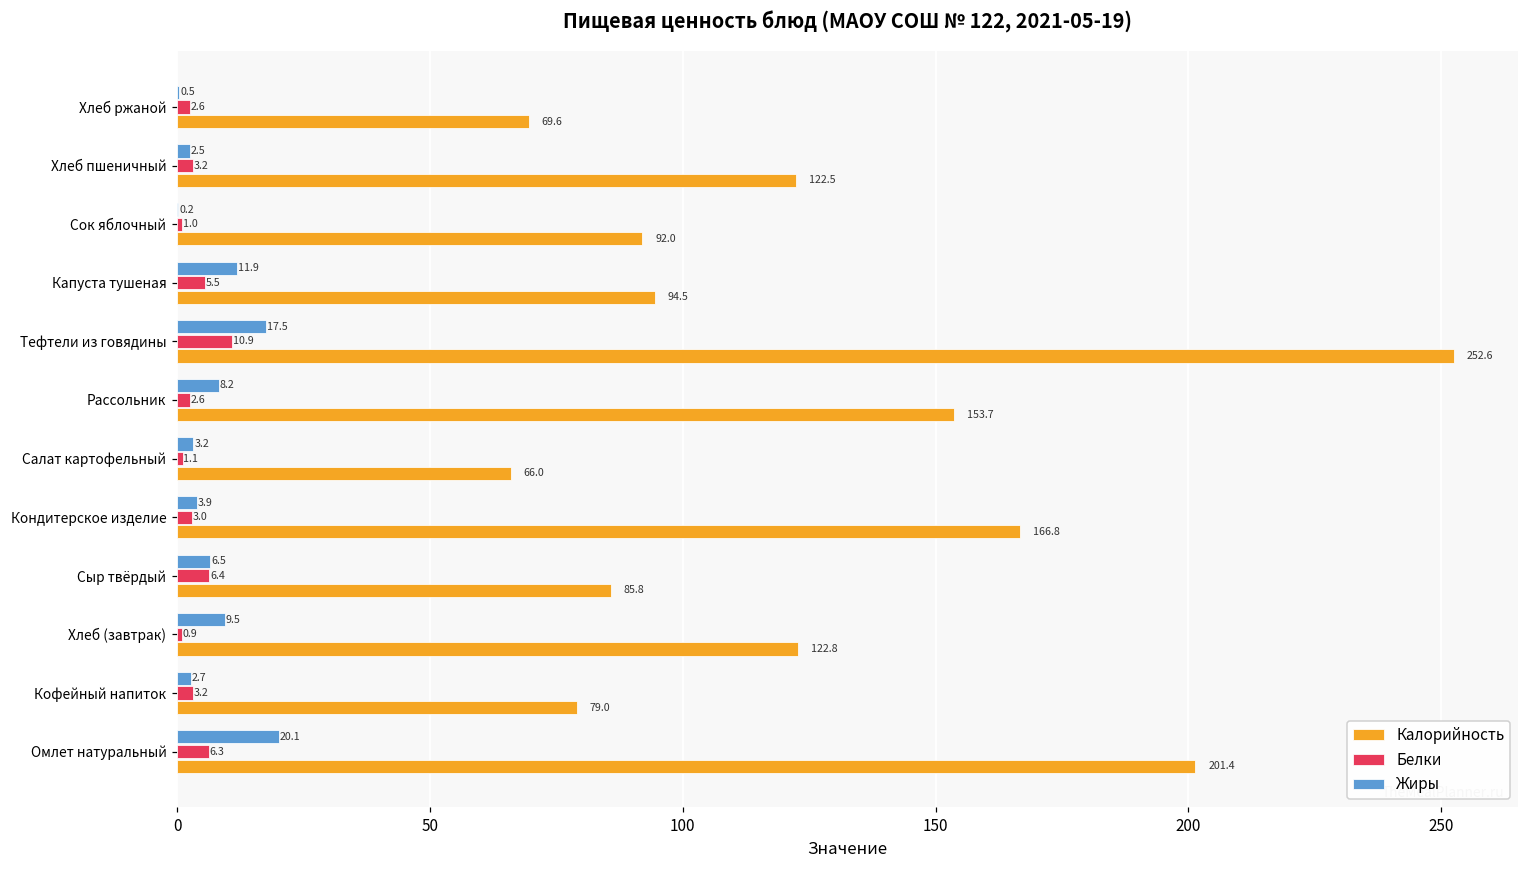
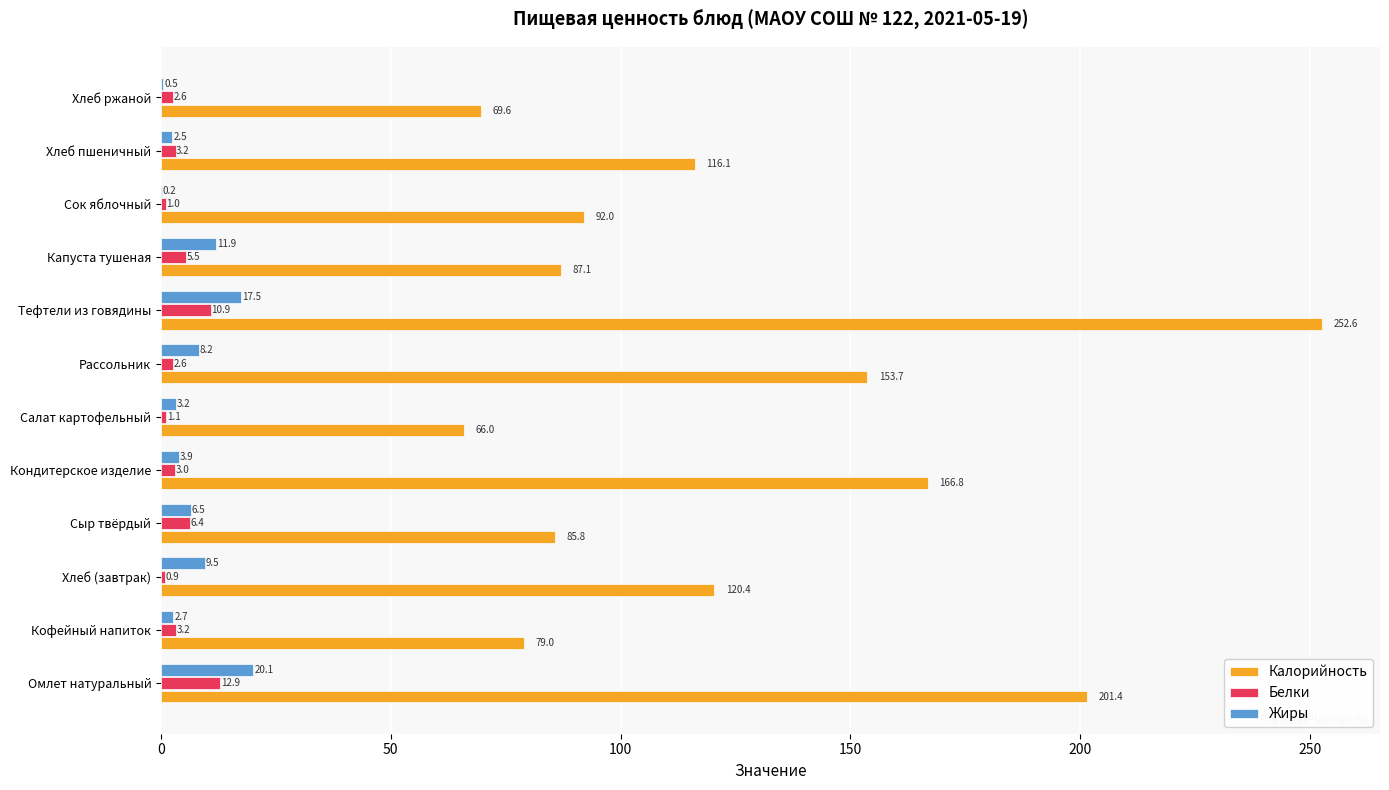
Калорийность, Хлеб пшеничный: 122.5 -> 116.1
Калорийность, Капуста тушеная: 94.5 -> 87.1
Калорийность, Хлеб (завтрак): 122.8 -> 120.4
Белки, Омлет натуральный: 6.3 -> 12.9
